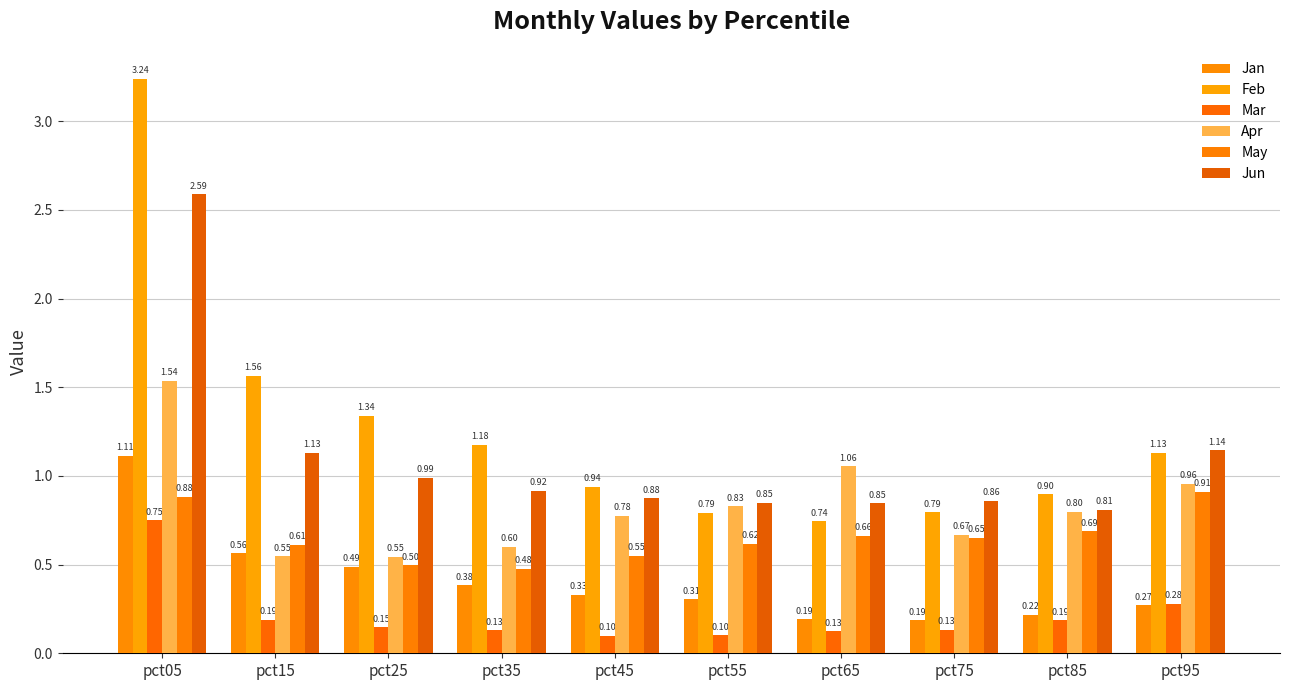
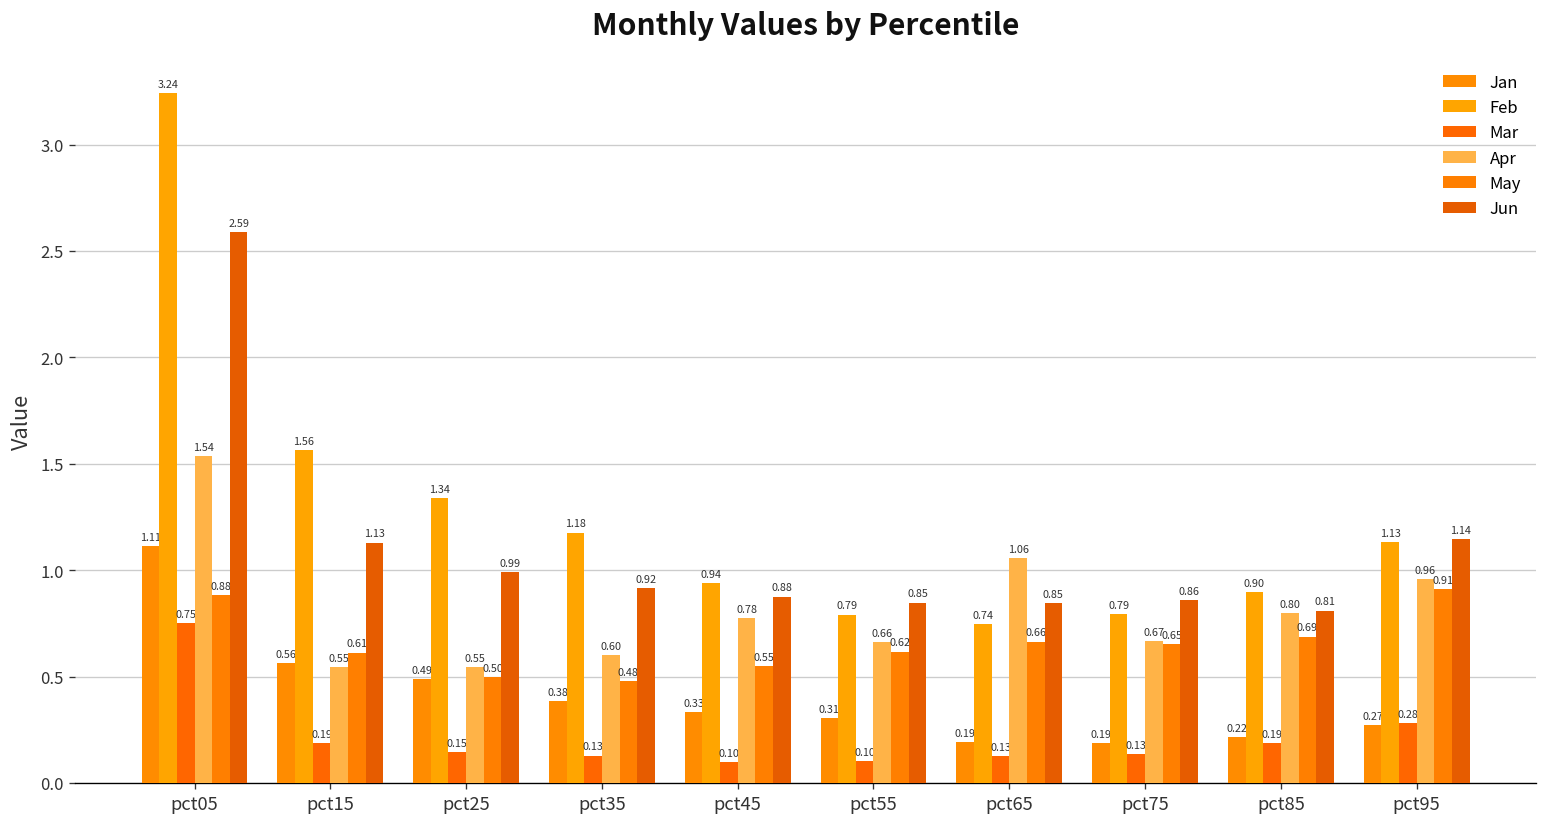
Apr, pct55: 0.83 -> 0.66
